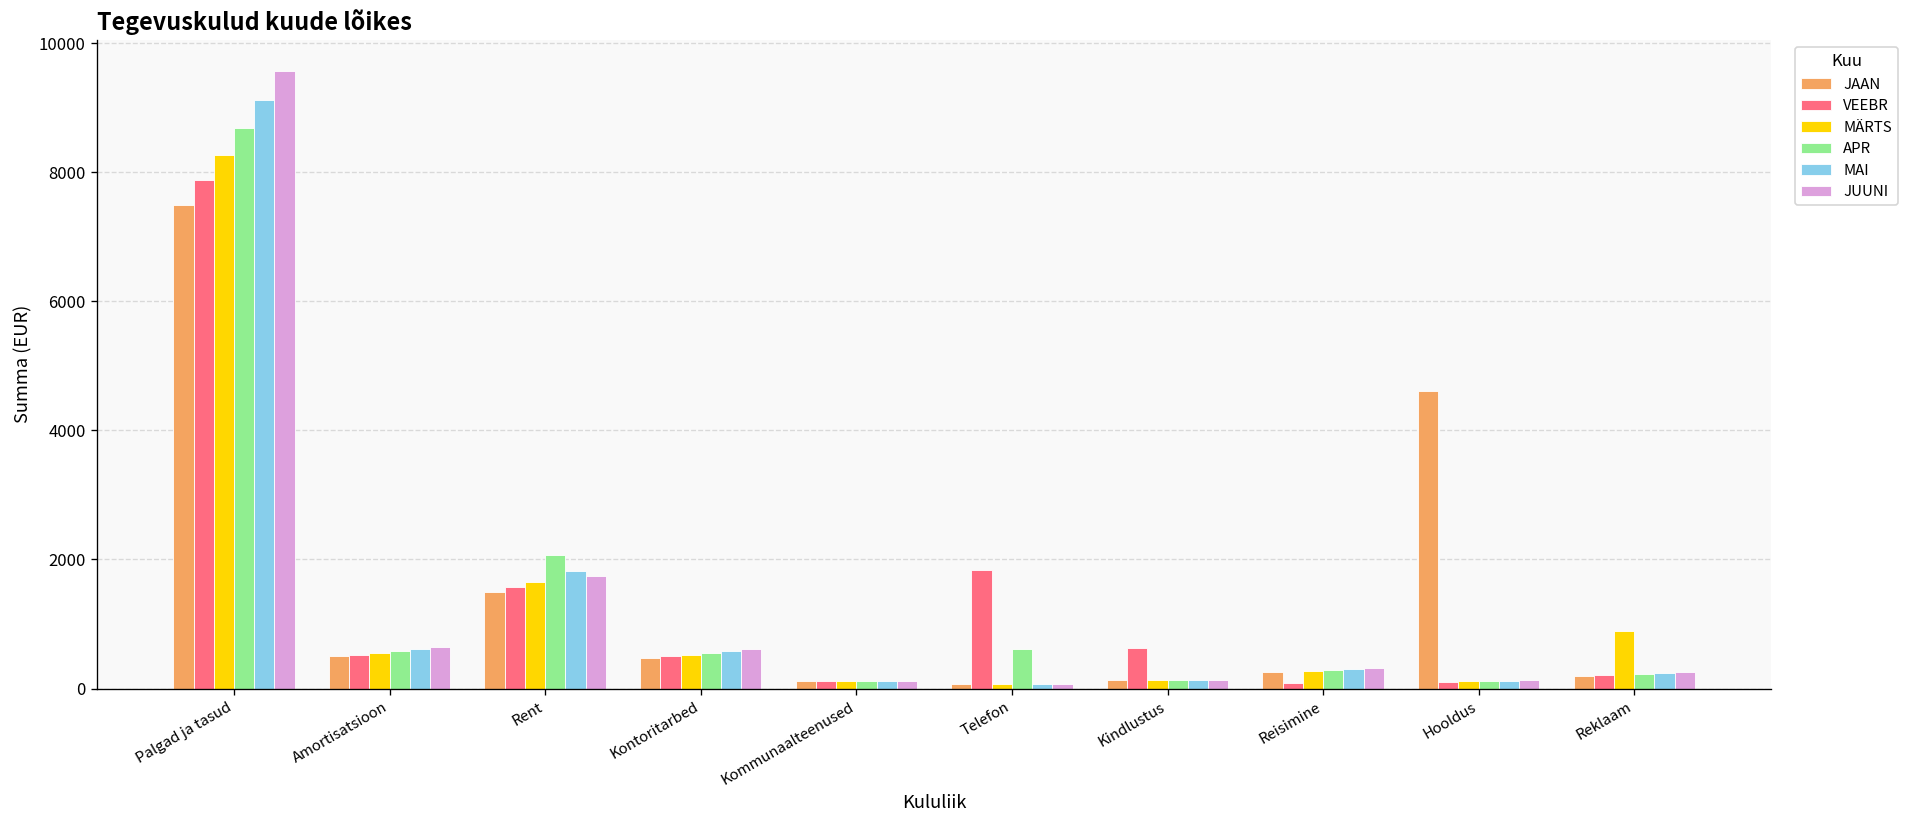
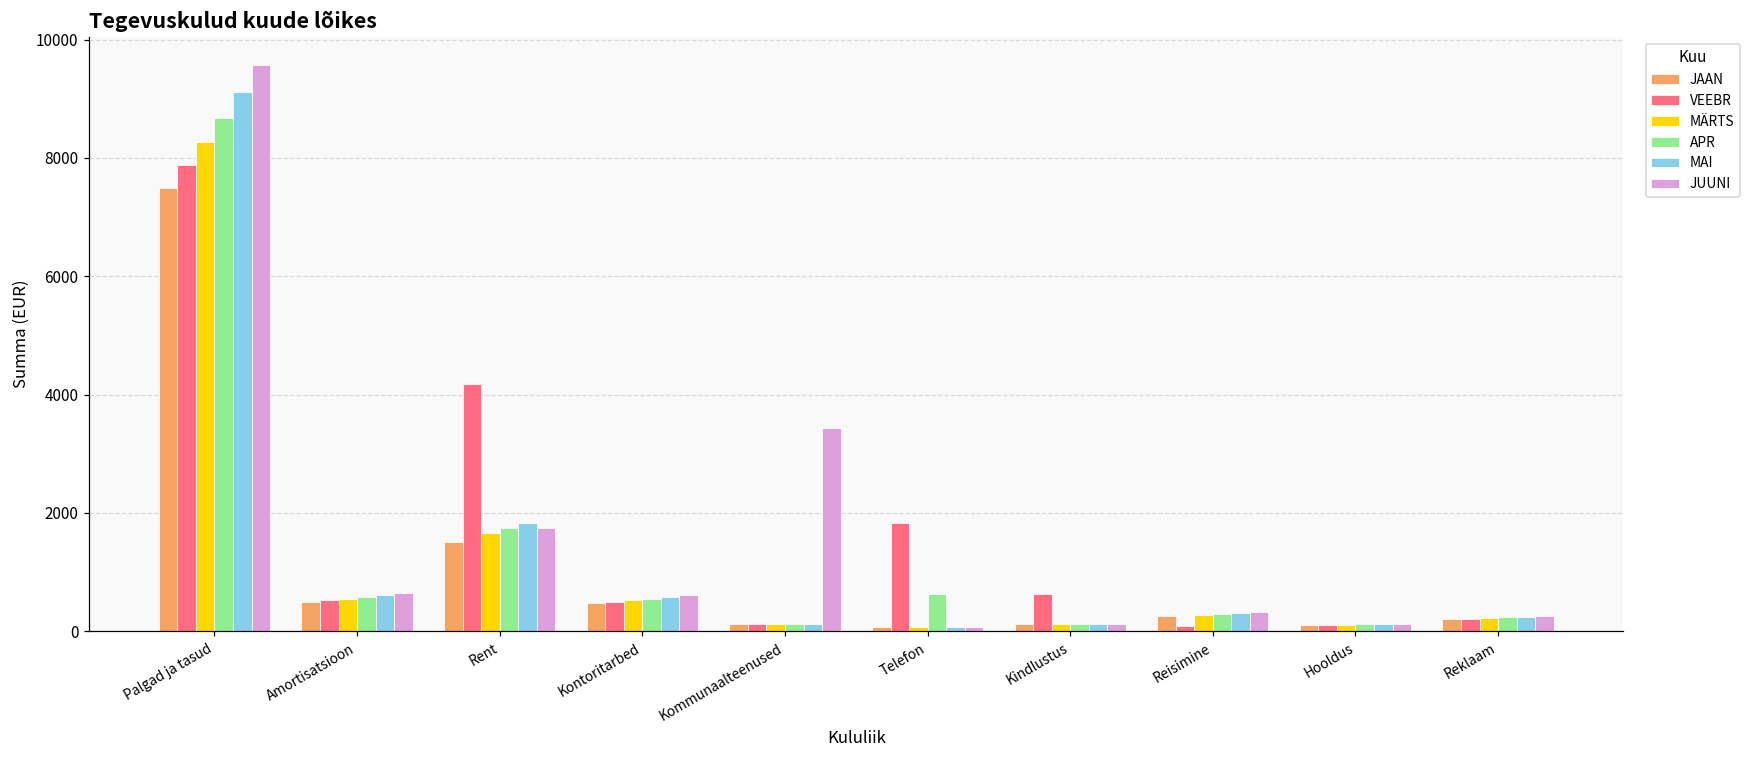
VEEBR, Rent: 1600 -> 4200
APR, Rent: 2100 -> 1700
JUUNI, Kommunaalteenused: 100 -> 3400
JAAN, Hooldus: 4600 -> 100
MÄRTS, Reklaam: 900 -> 200
